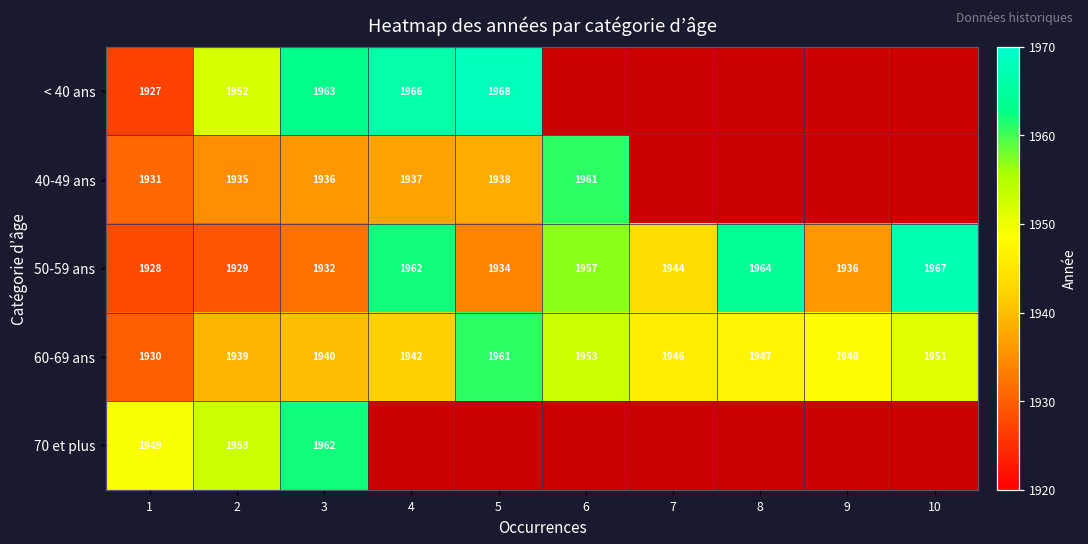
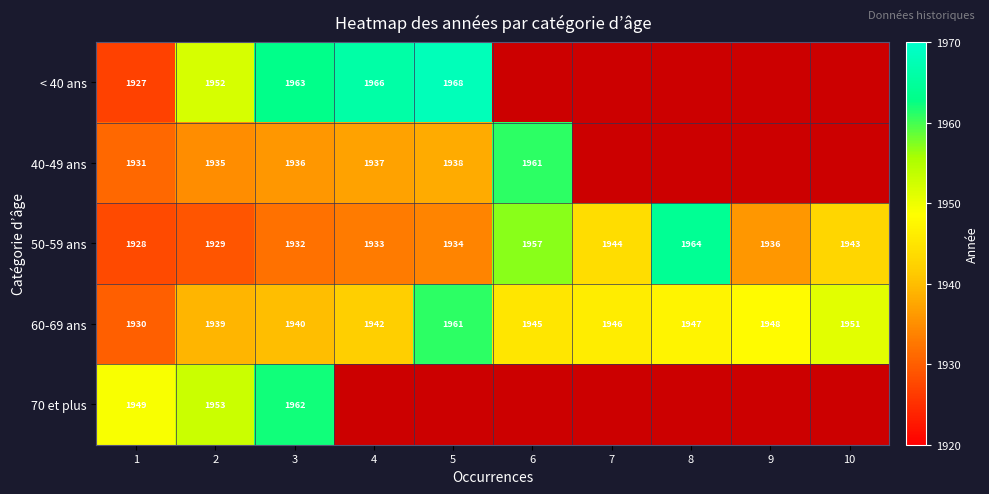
50-59 ans, 4: 1962 -> 1933
50-59 ans, 10: 1967 -> 1943
60-69 ans, 6: 1953 -> 1945
